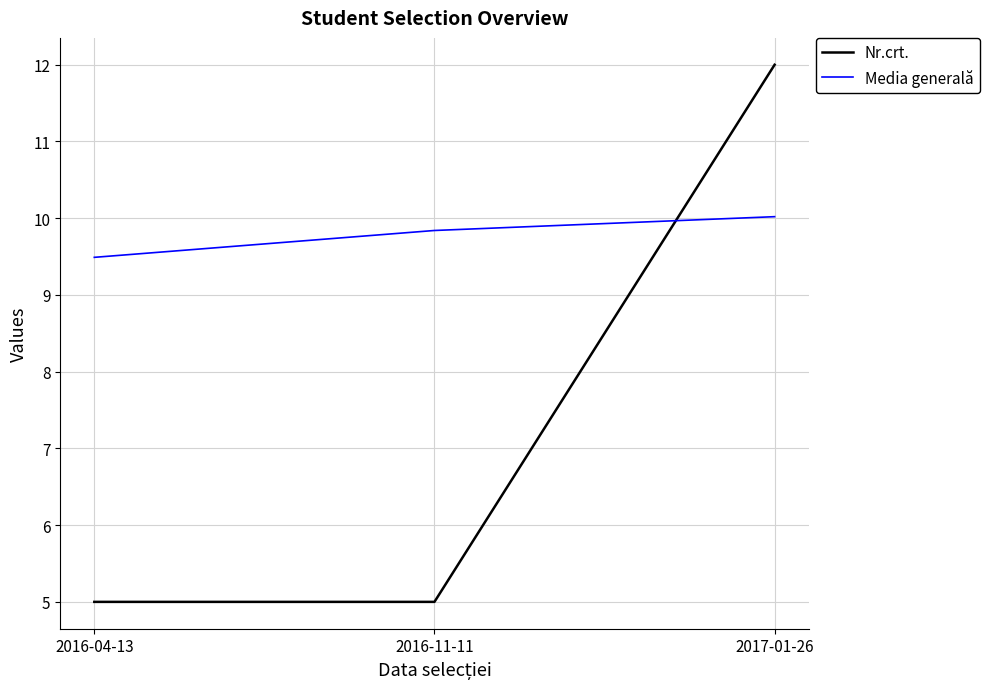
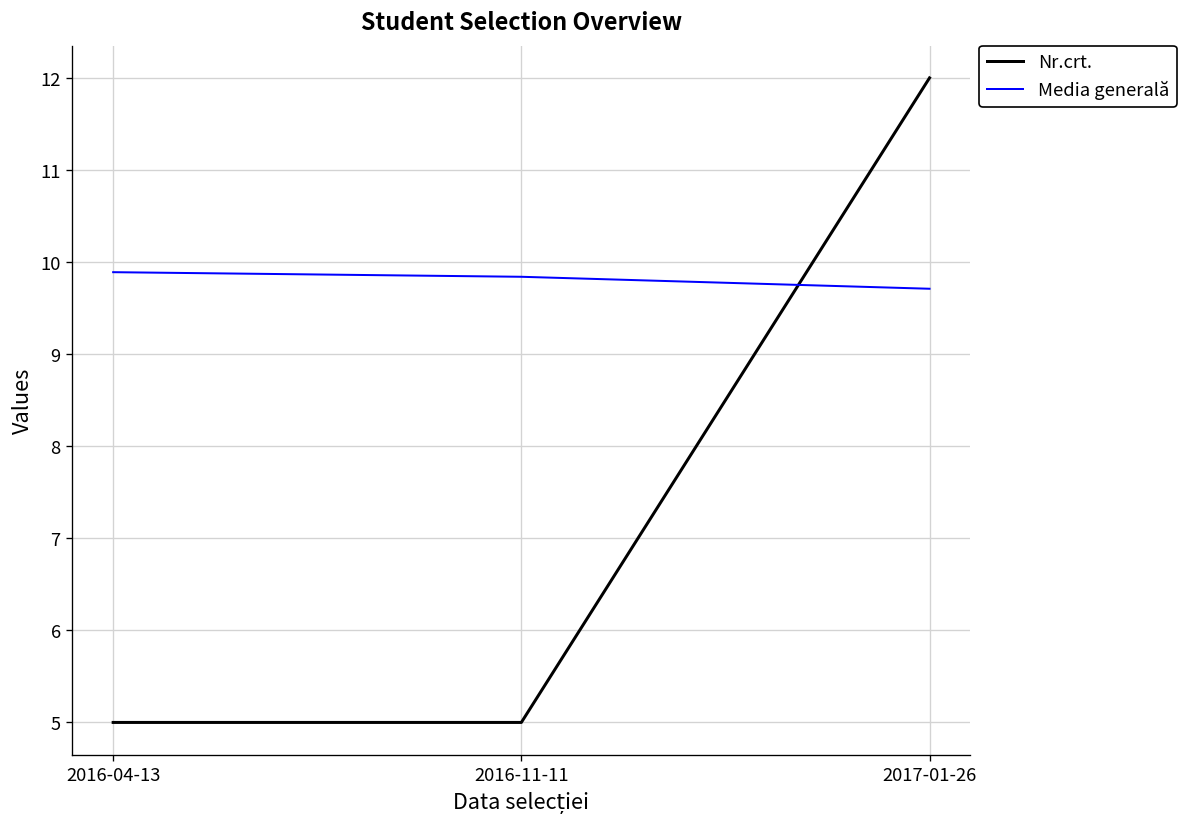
Media generală, 2016-04-13: 9.5 -> 9.9
Media generală, 2017-01-26: 10.0 -> 9.7
